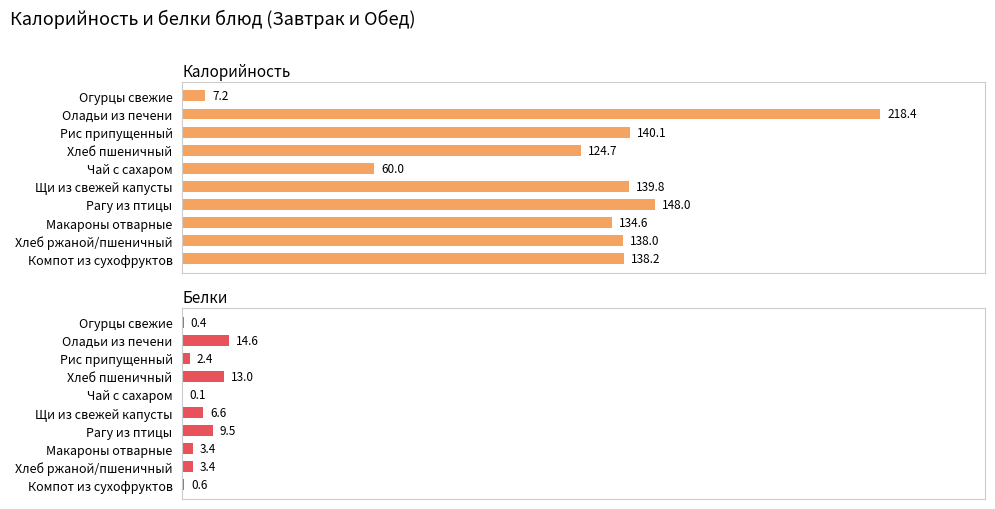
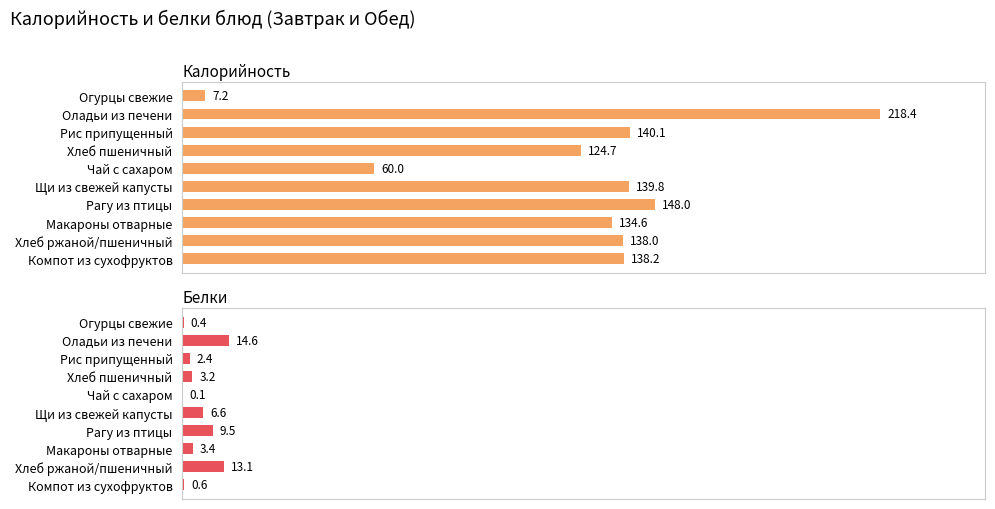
Белки, Хлеб пшеничный: 13.0 -> 3.2
Белки, Хлеб ржаной/пшеничный: 3.4 -> 13.1
